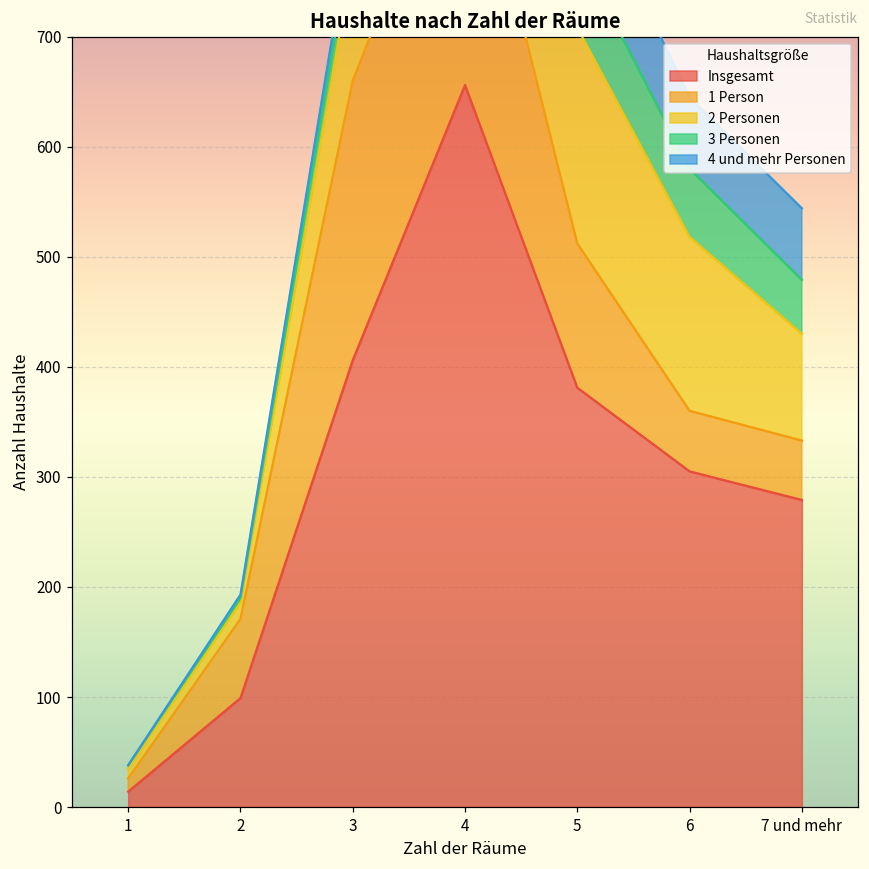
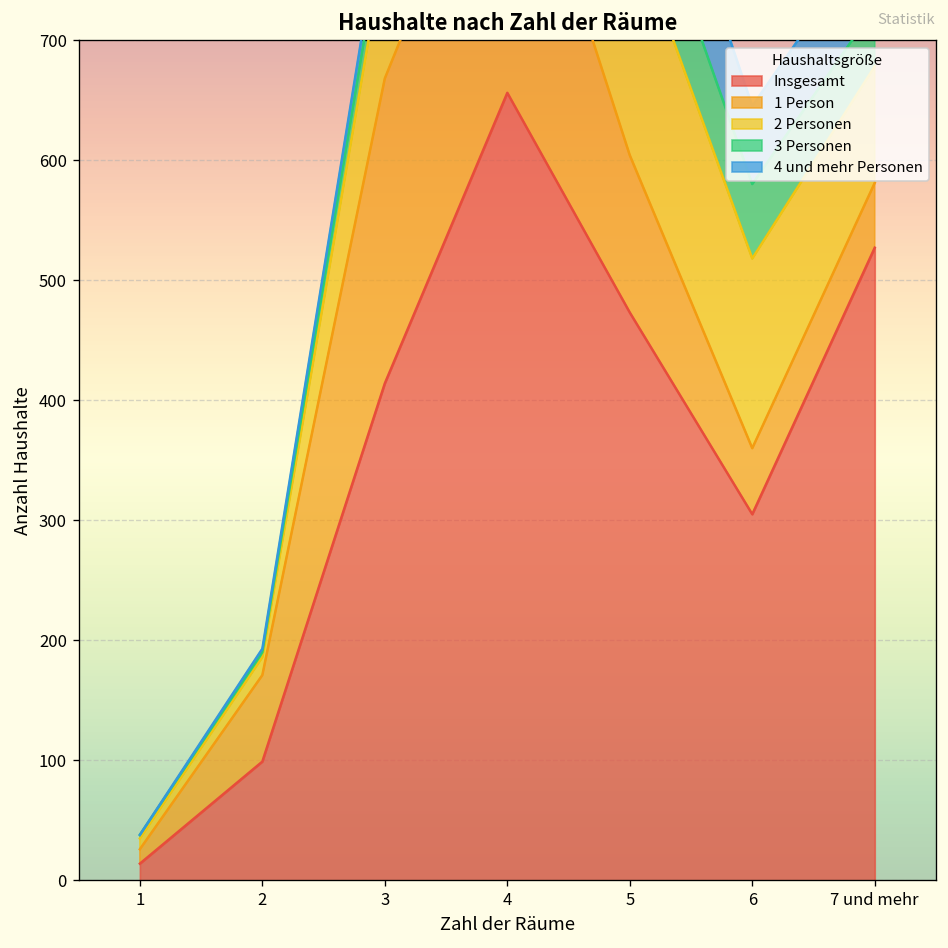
Insgesamt, 3: 406 -> 414
Insgesamt, 5: 381 -> 473
Insgesamt, 7 und mehr: 279 -> 527
